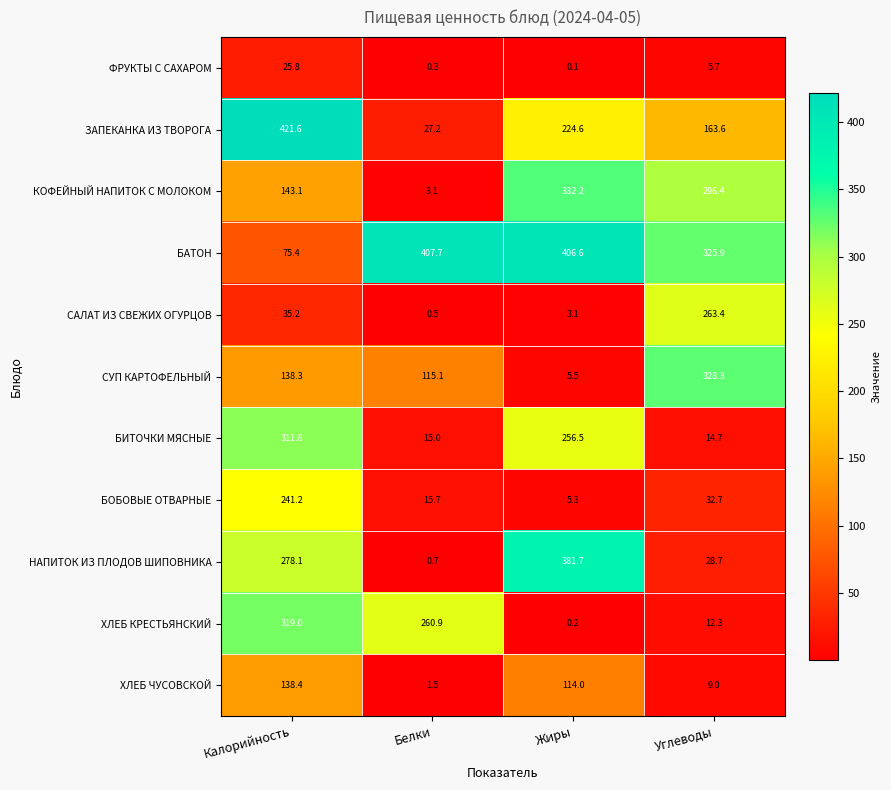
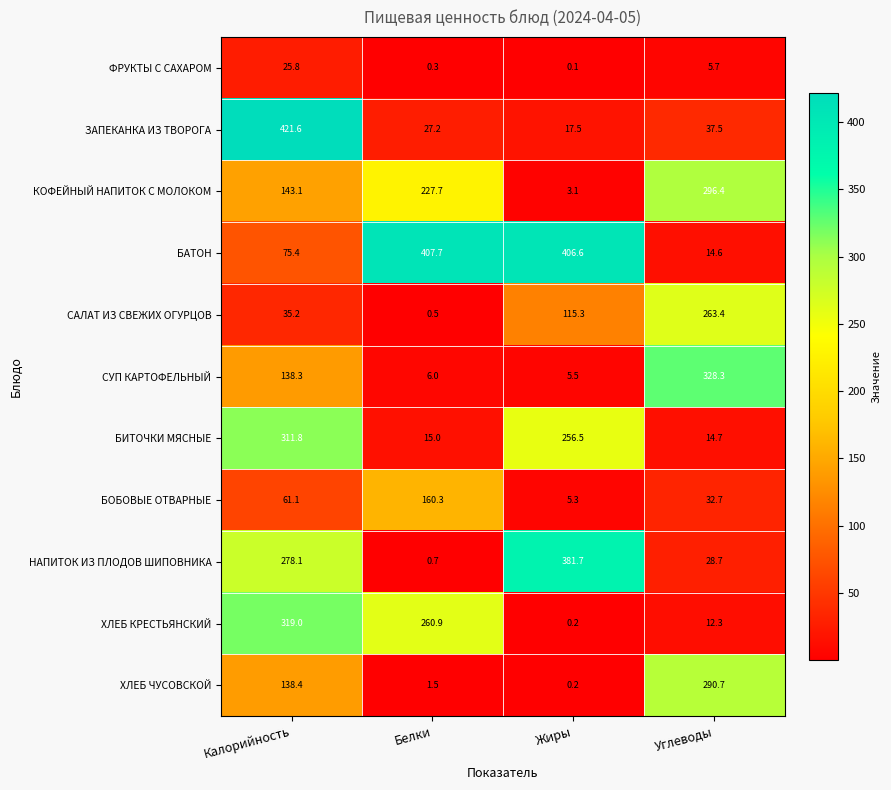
ЗАПЕКАНКА ИЗ ТВОРОГА, Жиры: 224.6 -> 17.5
ЗАПЕКАНКА ИЗ ТВОРОГА, Углеводы: 163.6 -> 37.5
КОФЕЙНЫЙ НАПИТОК С МОЛОКОМ, Белки: 3.1 -> 227.7
КОФЕЙНЫЙ НАПИТОК С МОЛОКОМ, Жиры: 332.2 -> 3.1
БАТОН, Углеводы: 325.9 -> 14.6
САЛАТ ИЗ СВЕЖИХ ОГУРЦОВ, Жиры: 3.1 -> 115.3
СУП КАРТОФЕЛЬНЫЙ, Белки: 115.1 -> 6.0
БОБОВЫЕ ОТВАРНЫЕ, Калорийность: 241.2 -> 61.1
БОБОВЫЕ ОТВАРНЫЕ, Белки: 15.7 -> 160.3
ХЛЕБ ЧУСОВСКОЙ, Жиры: 114.0 -> 0.2
ХЛЕБ ЧУСОВСКОЙ, Углеводы: 9.0 -> 290.7
